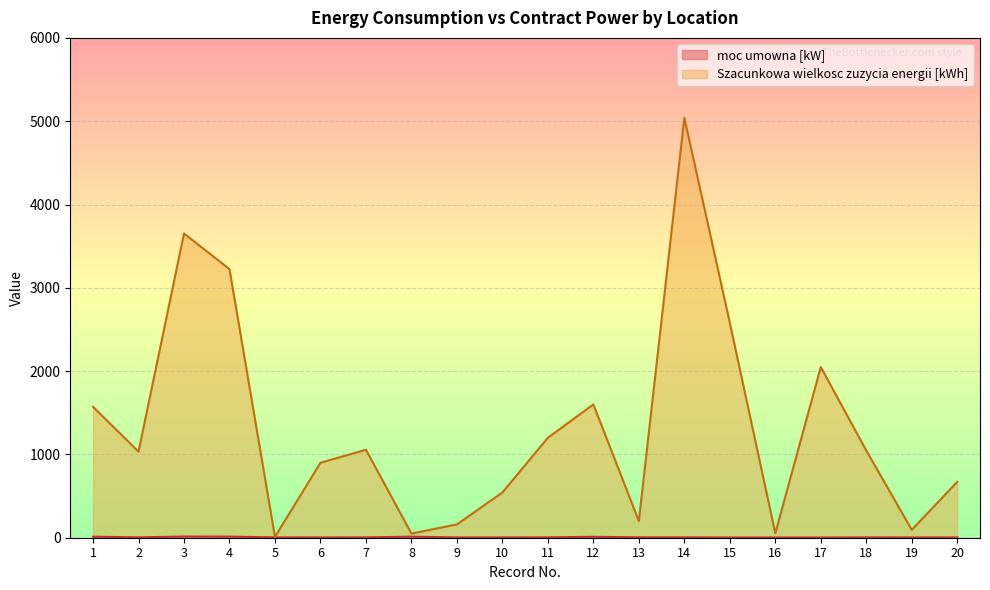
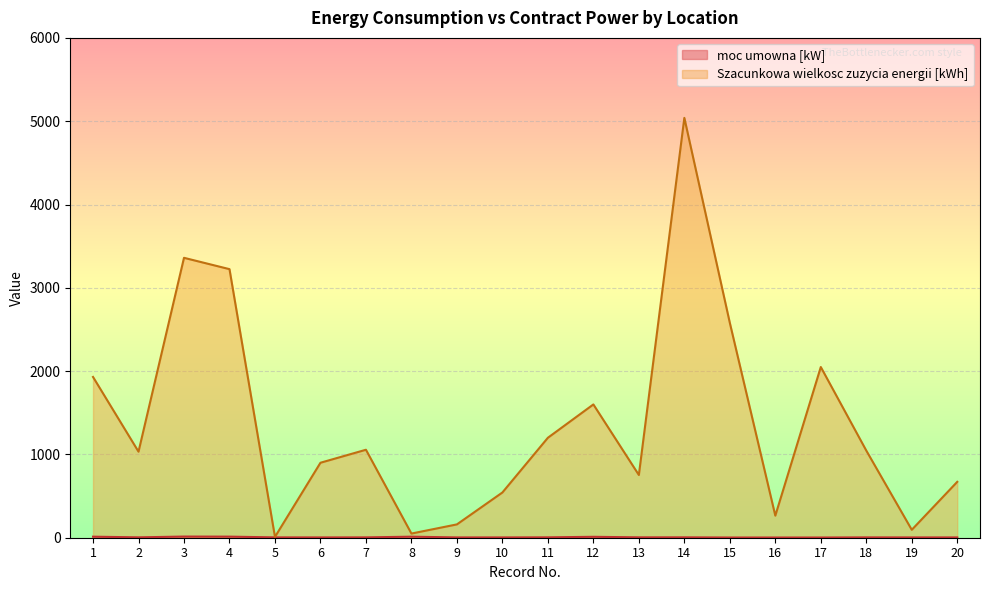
Szacunkowa wielkosc zuzycia energii [kWh], 1: 1600 -> 1900
Szacunkowa wielkosc zuzycia energii [kWh], 3: 3700 -> 3400
Szacunkowa wielkosc zuzycia energii [kWh], 13: 200 -> 800
Szacunkowa wielkosc zuzycia energii [kWh], 16: 100 -> 300
